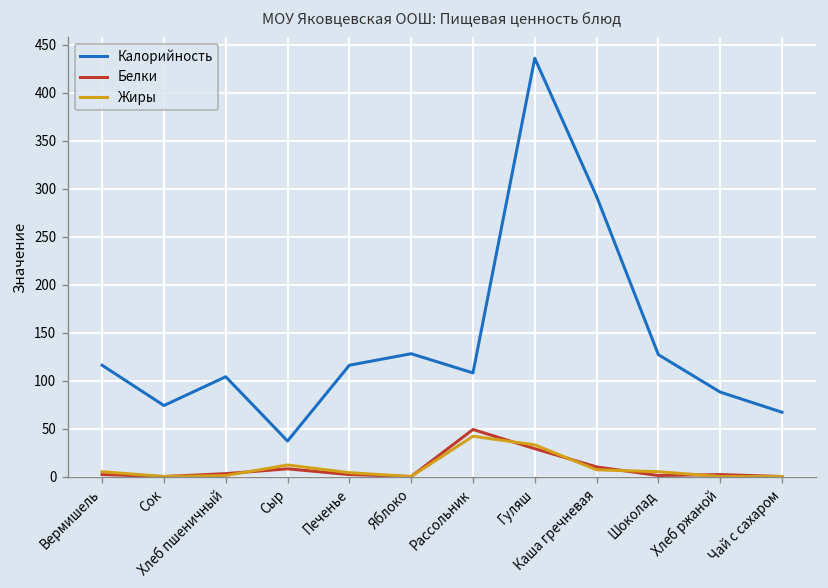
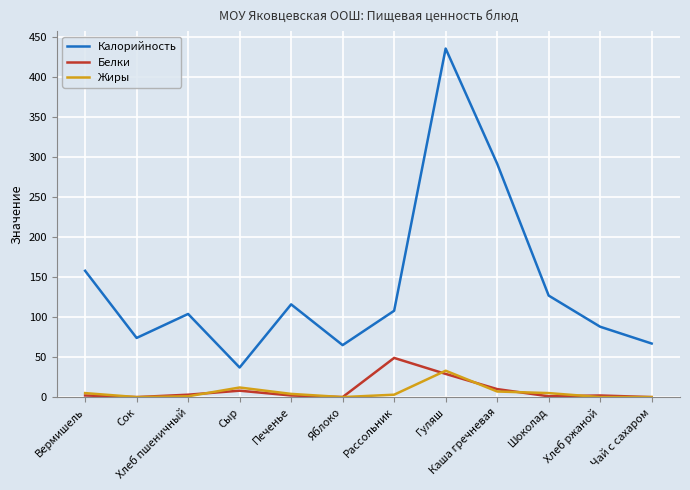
Калорийность, Вермишель: 120 -> 160
Калорийность, Яблоко: 130 -> 70
Жиры, Рассольник: 40 -> 0
